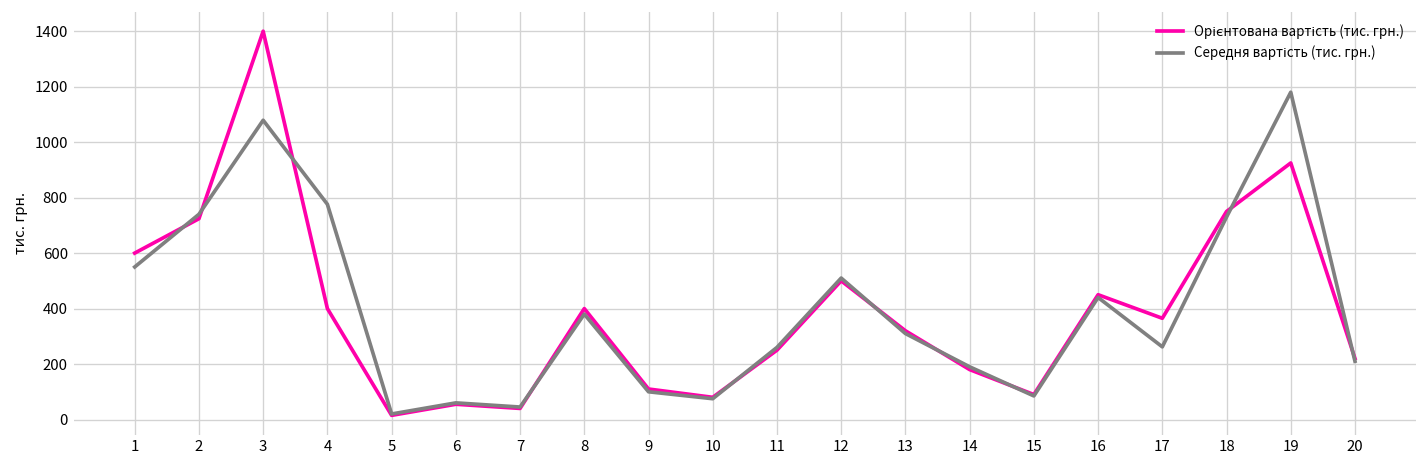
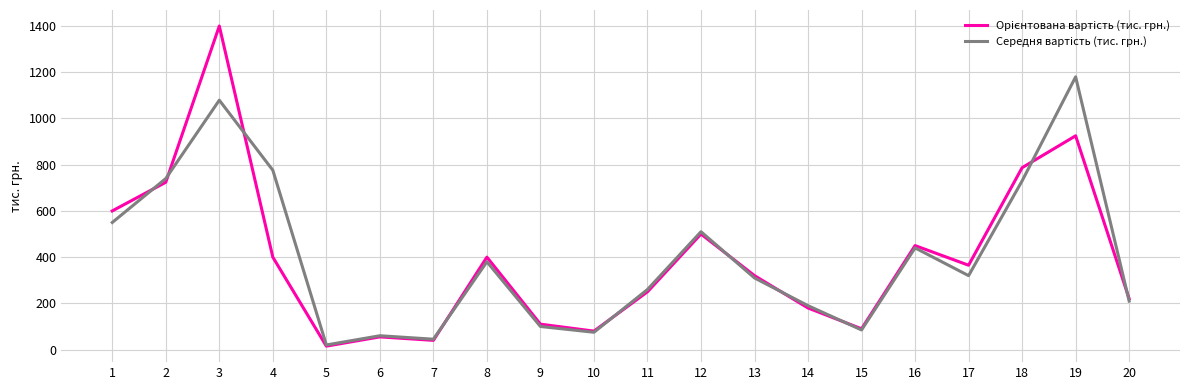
Середня вартість (тис. грн.), 17: 260 -> 320
Орієнтована вартість (тис. грн.), 18: 750 -> 790
